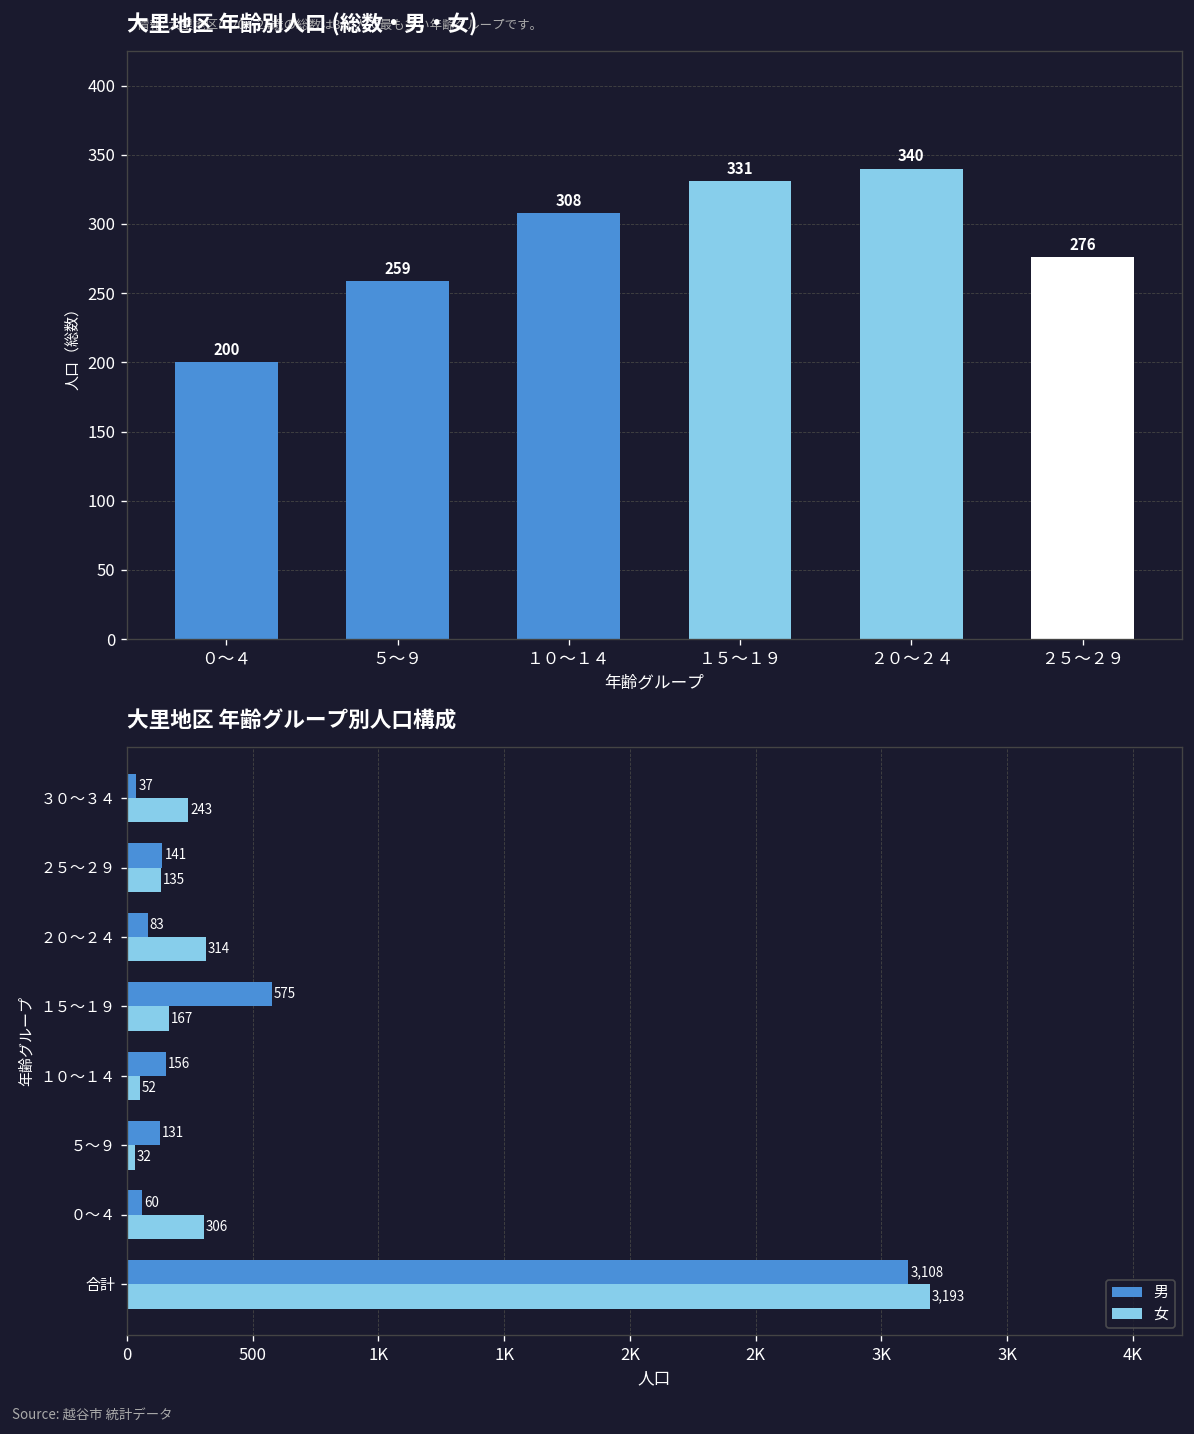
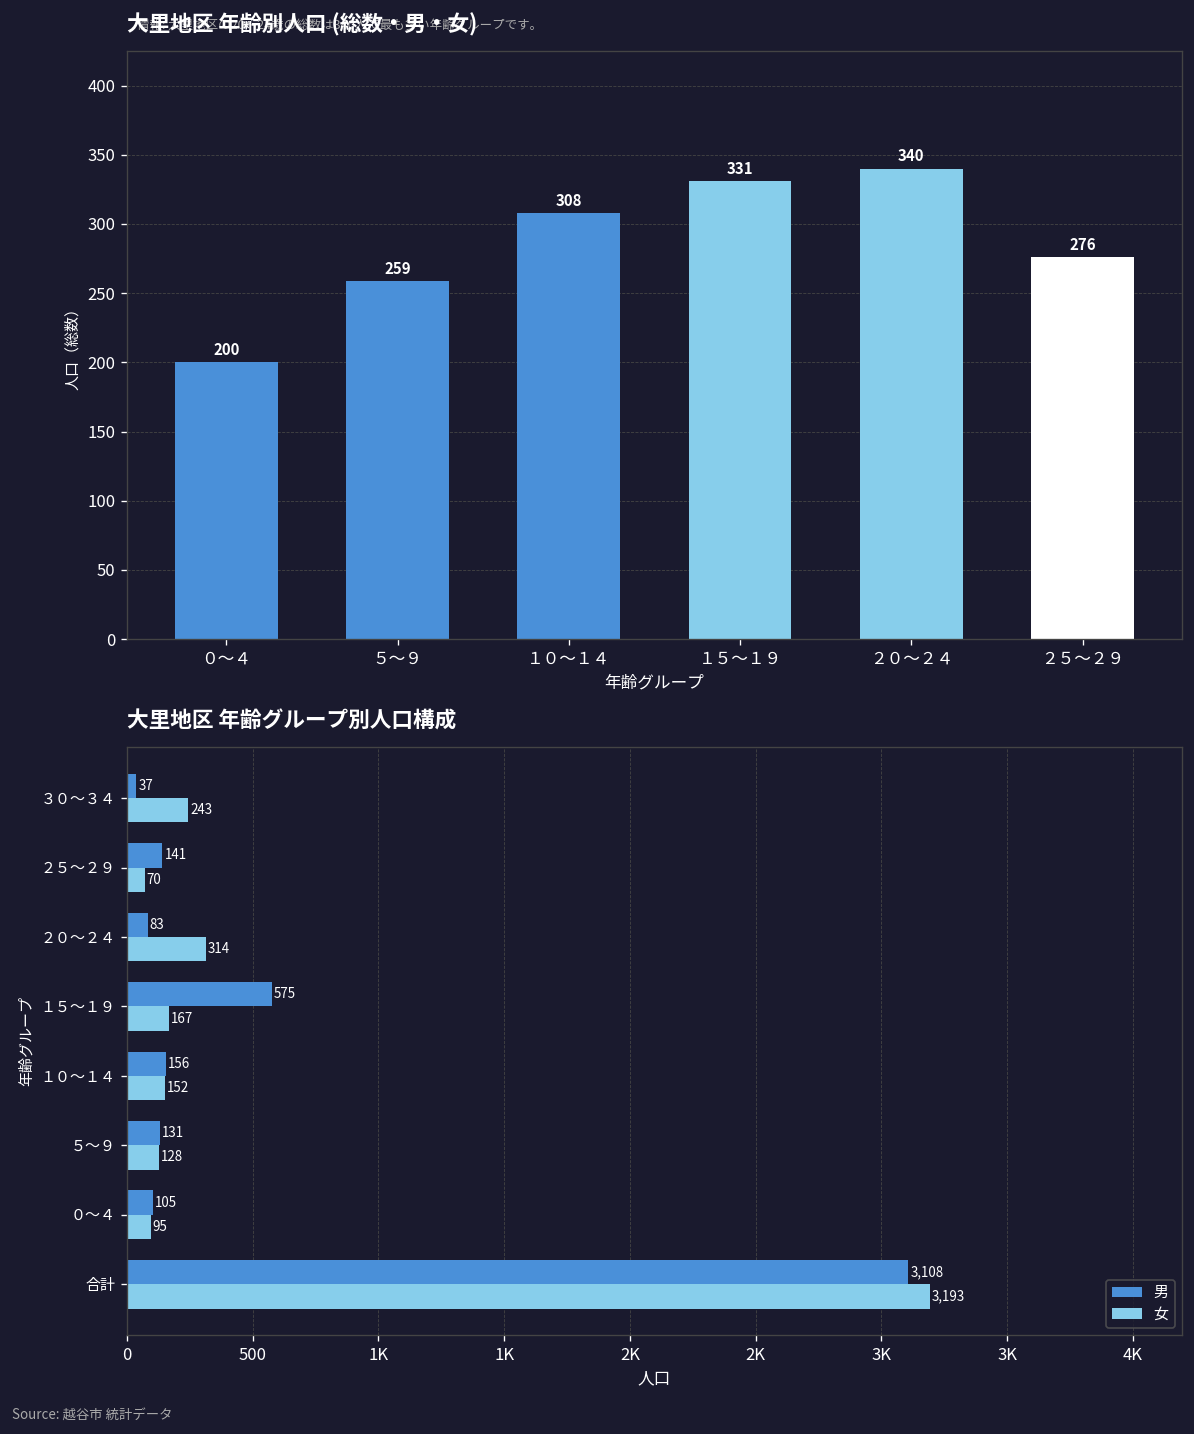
大里地区 年齢グループ別人口構成, 女, ２５～２９: 135 -> 70
大里地区 年齢グループ別人口構成, 女, １０～１４: 52 -> 152
大里地区 年齢グループ別人口構成, 女, ５～９: 32 -> 128
大里地区 年齢グループ別人口構成, 男, ０～４: 60 -> 105
大里地区 年齢グループ別人口構成, 女, ０～４: 306 -> 95
